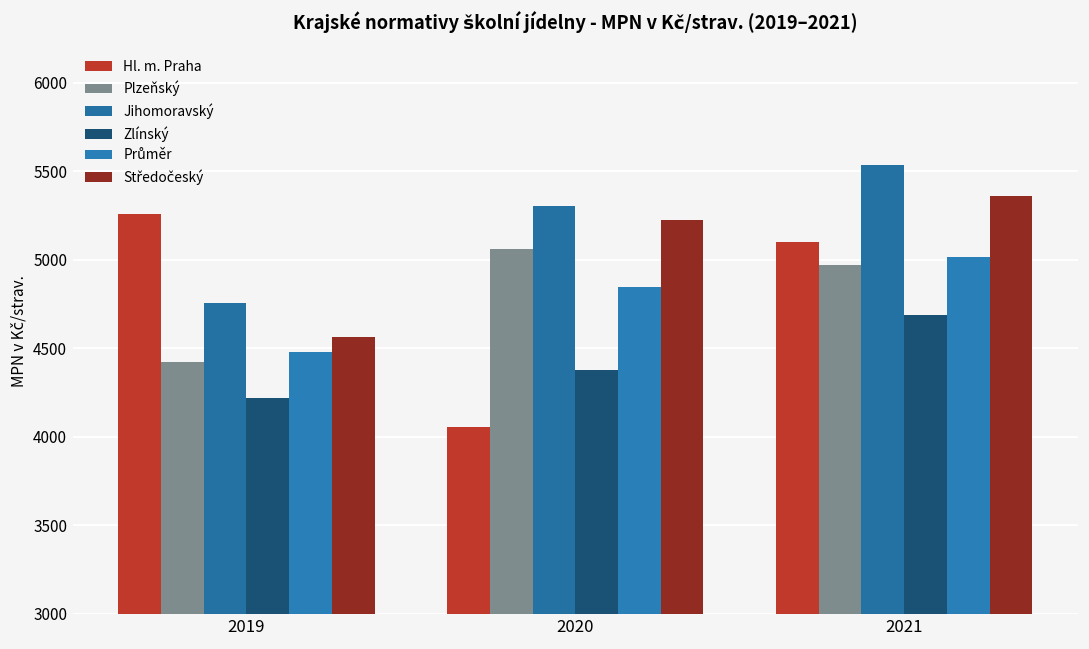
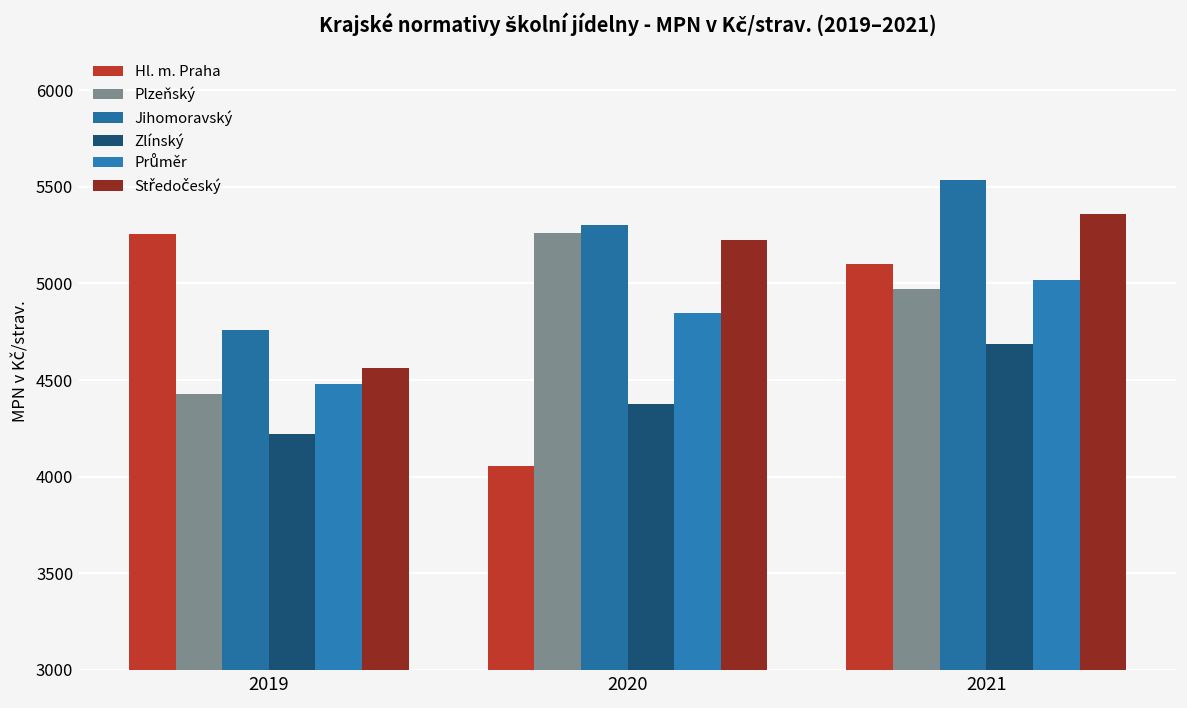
Plzeňský, 2020: 5060 -> 5260
